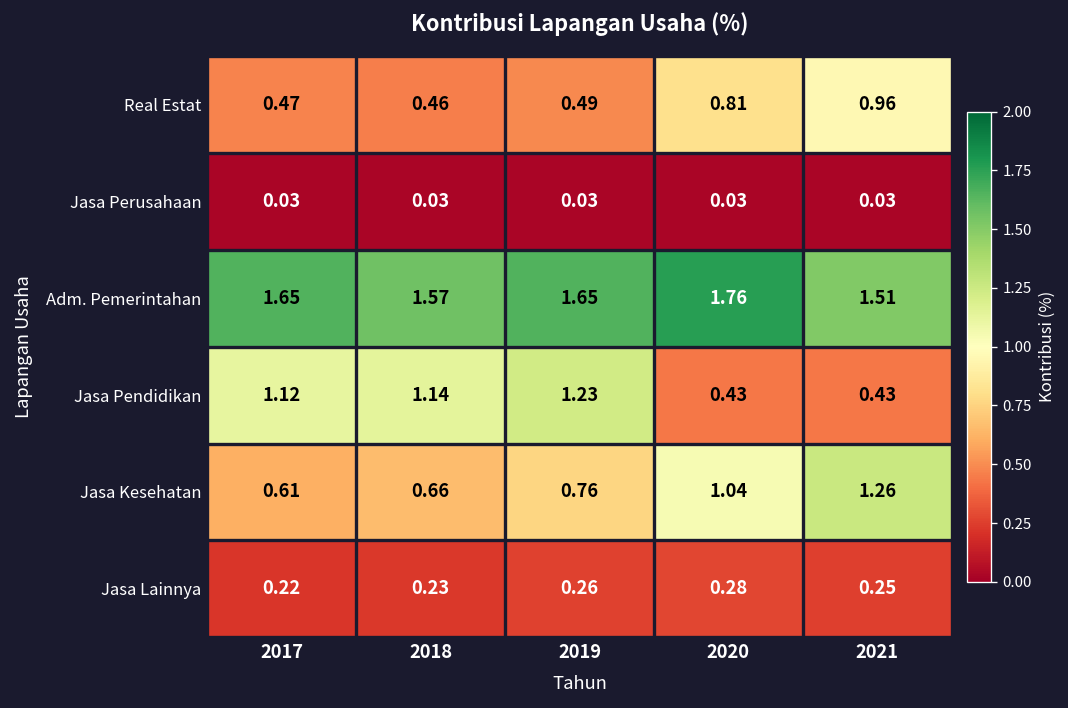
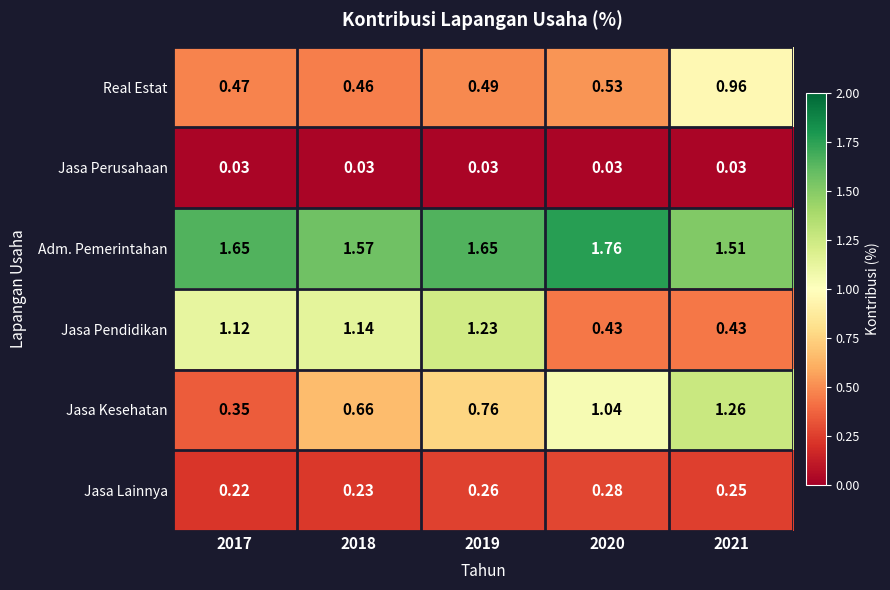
Real Estat, 2020: 0.81 -> 0.53
Jasa Kesehatan, 2017: 0.61 -> 0.35
